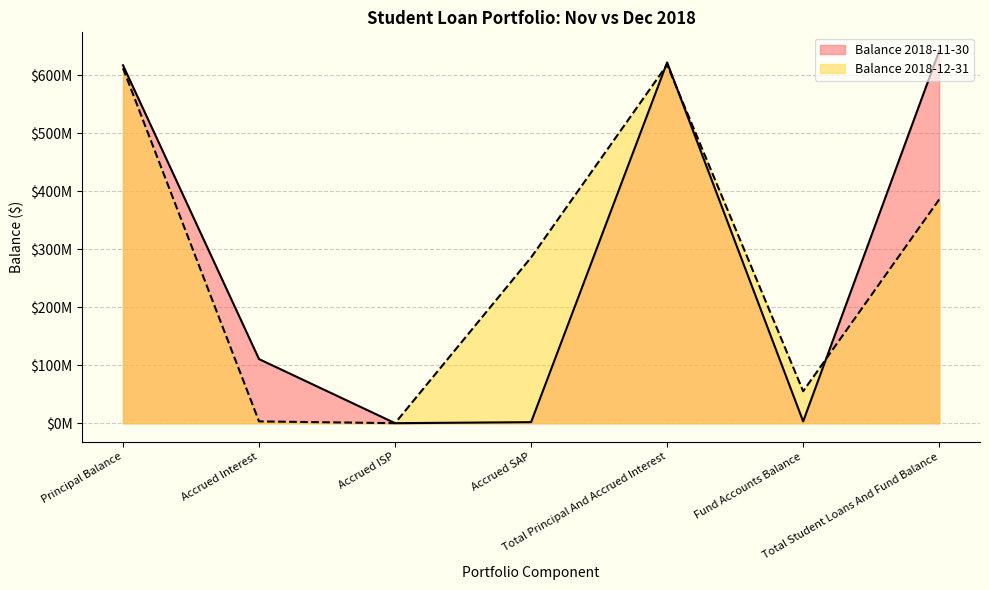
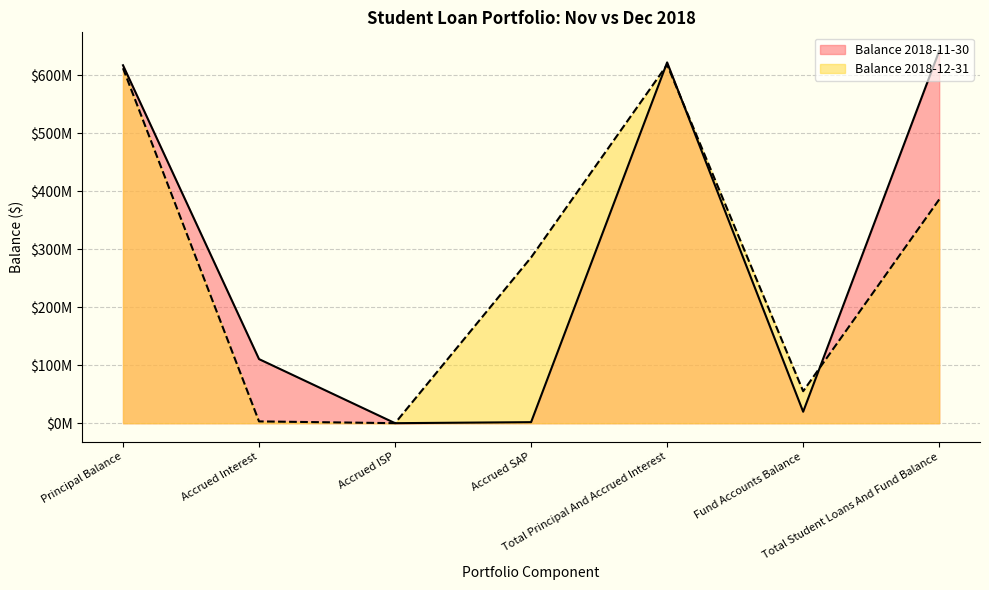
Balance 2018-11-30, Fund Accounts Balance: $0 -> $20000000
